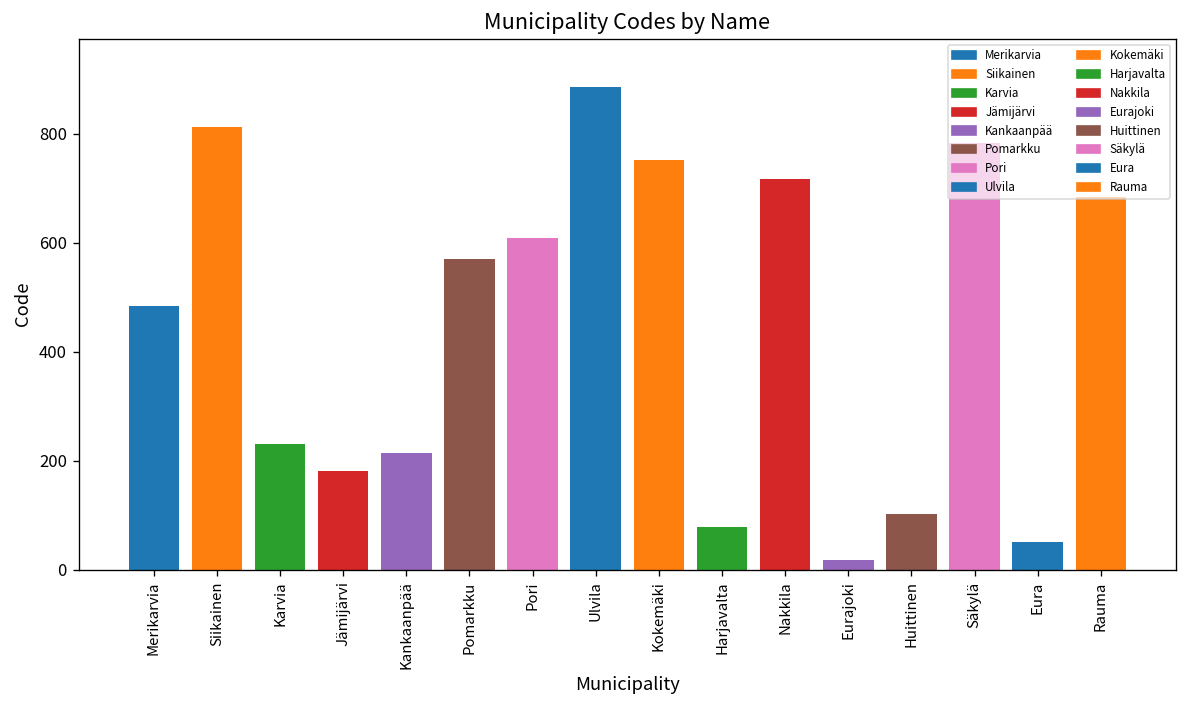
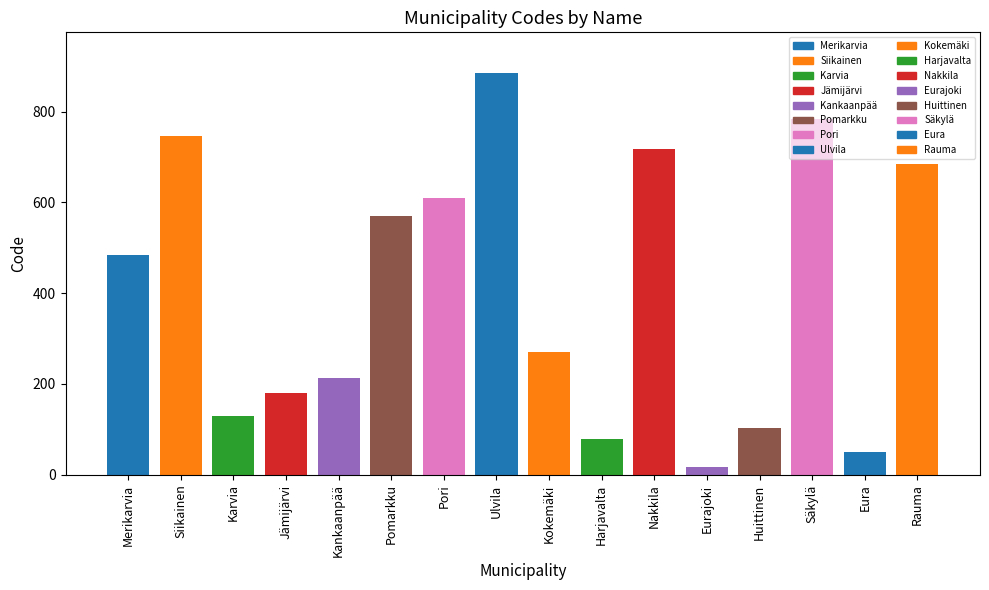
Siikainen: 810 -> 750
Karvia: 230 -> 130
Kokemäki: 750 -> 270
